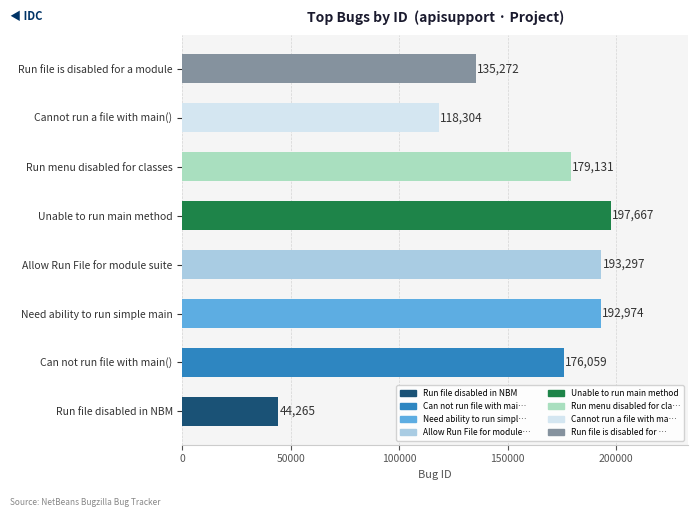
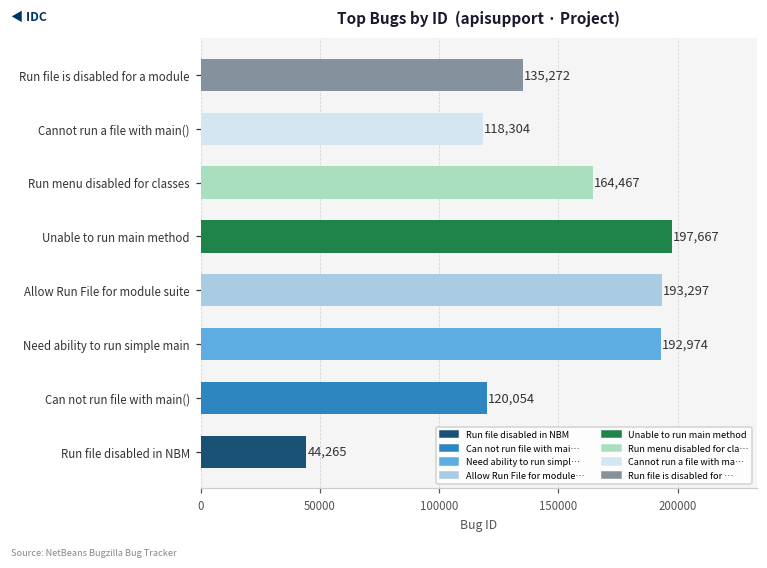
Run menu disabled for classes: 179,131 -> 164,467
Can not run file with main(): 176,059 -> 120,054
